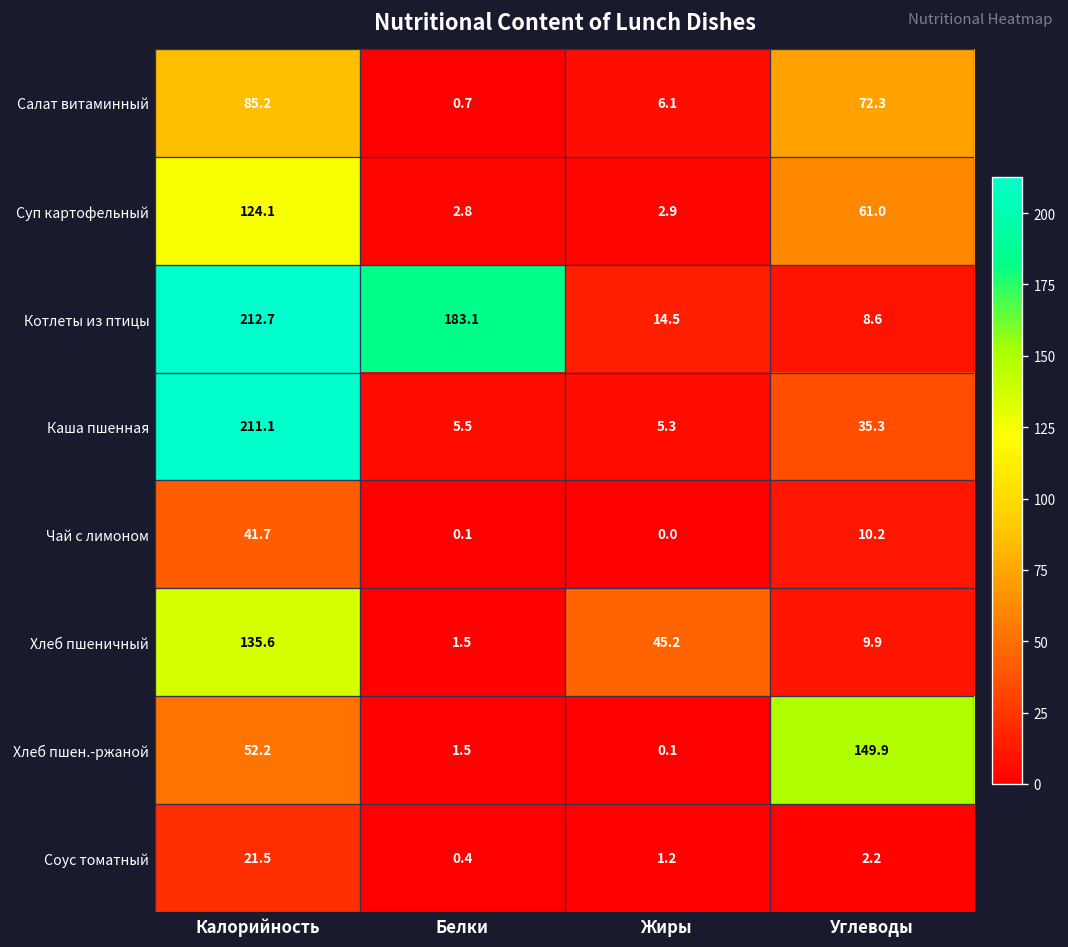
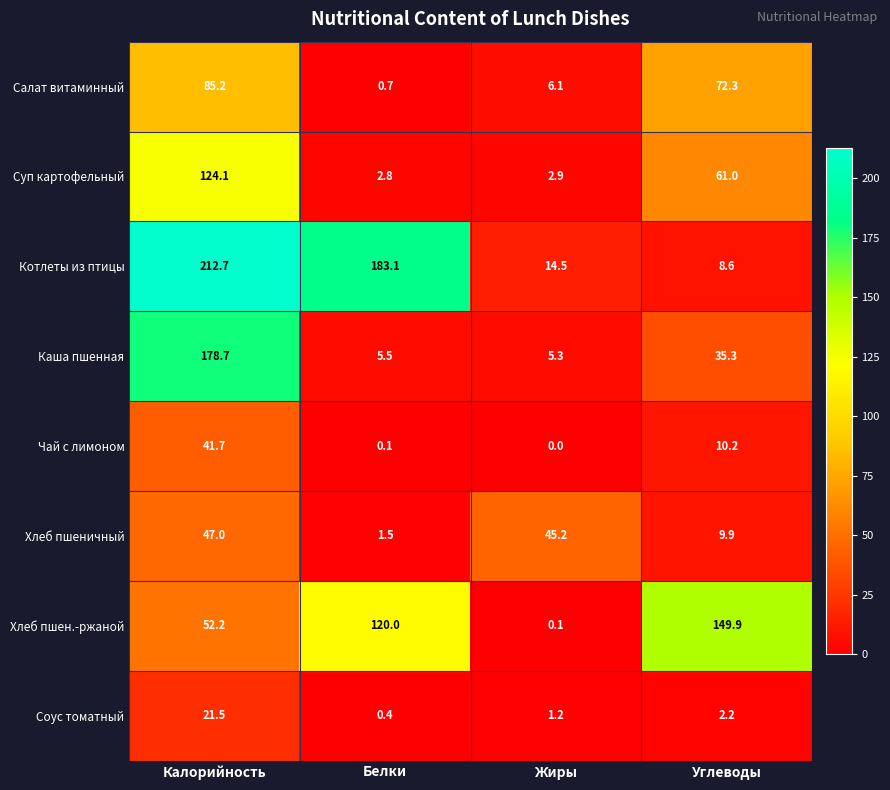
Каша пшенная, Калорийность: 211.1 -> 178.7
Хлеб пшеничный, Калорийность: 135.6 -> 47.0
Хлеб пшен.-ржаной, Белки: 1.5 -> 120.0
